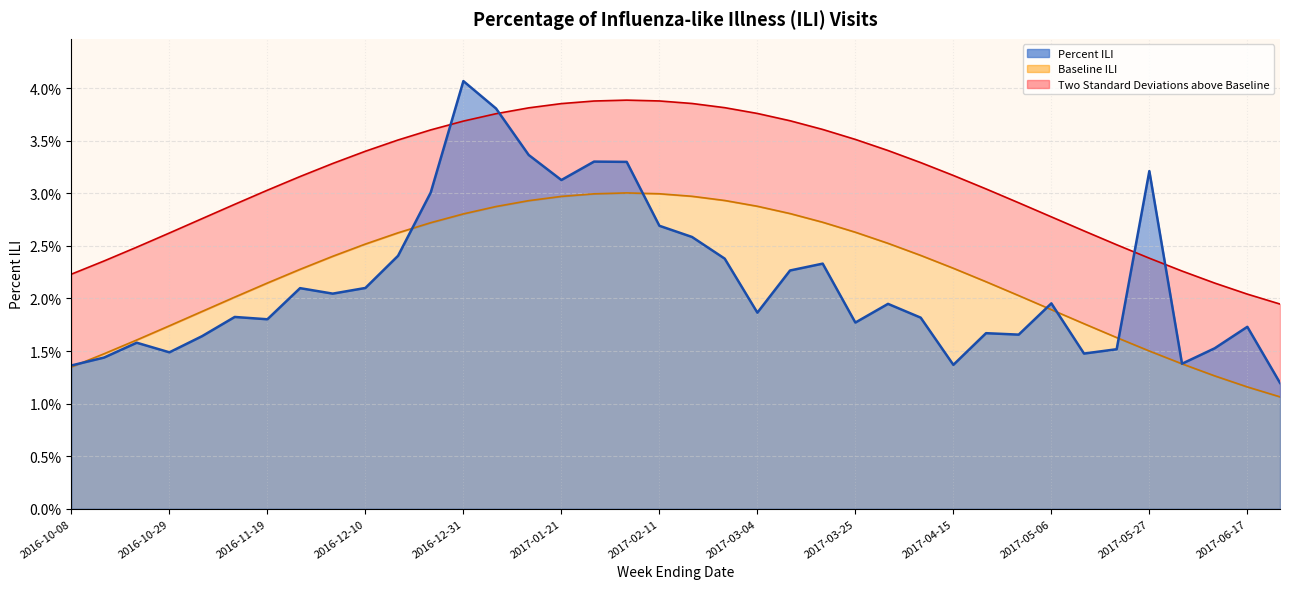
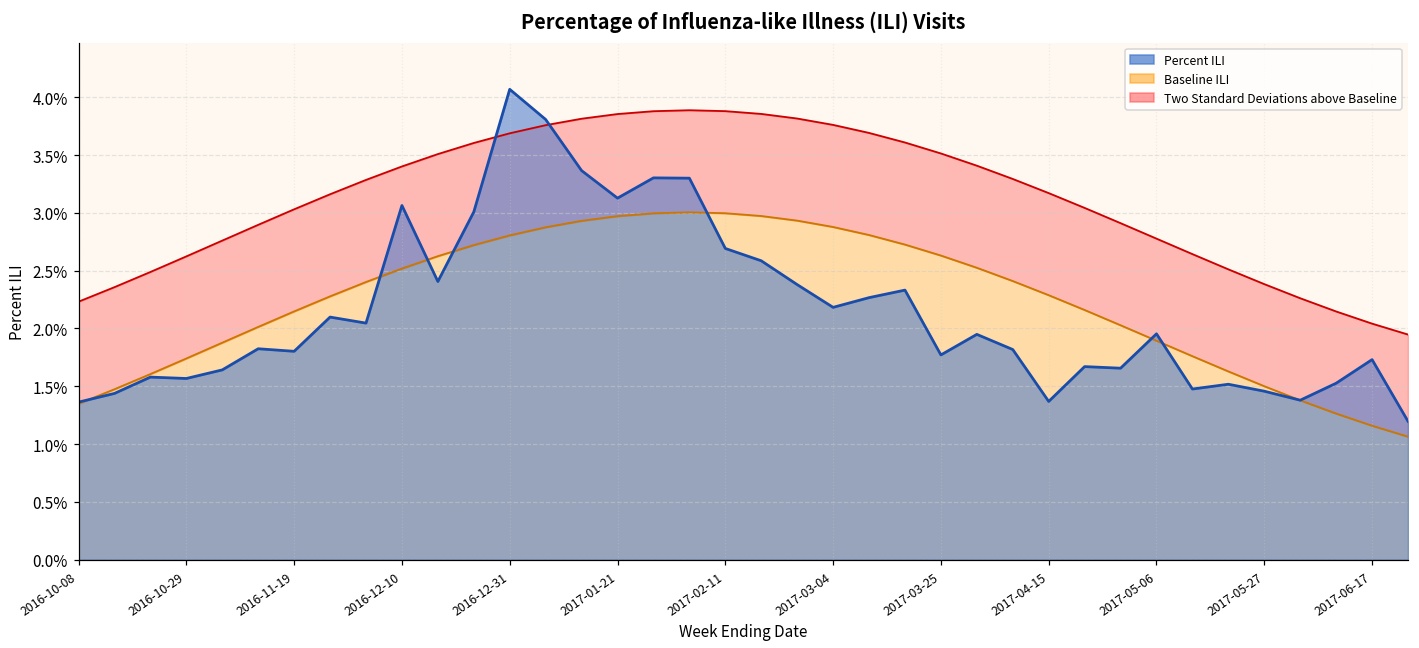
Percent ILI, 2016-10-29: 1.49% -> 1.57%
Percent ILI, 2016-12-10: 2.10% -> 3.06%
Percent ILI, 2017-03-04: 1.87% -> 2.18%
Percent ILI, 2017-05-27: 3.21% -> 1.46%
